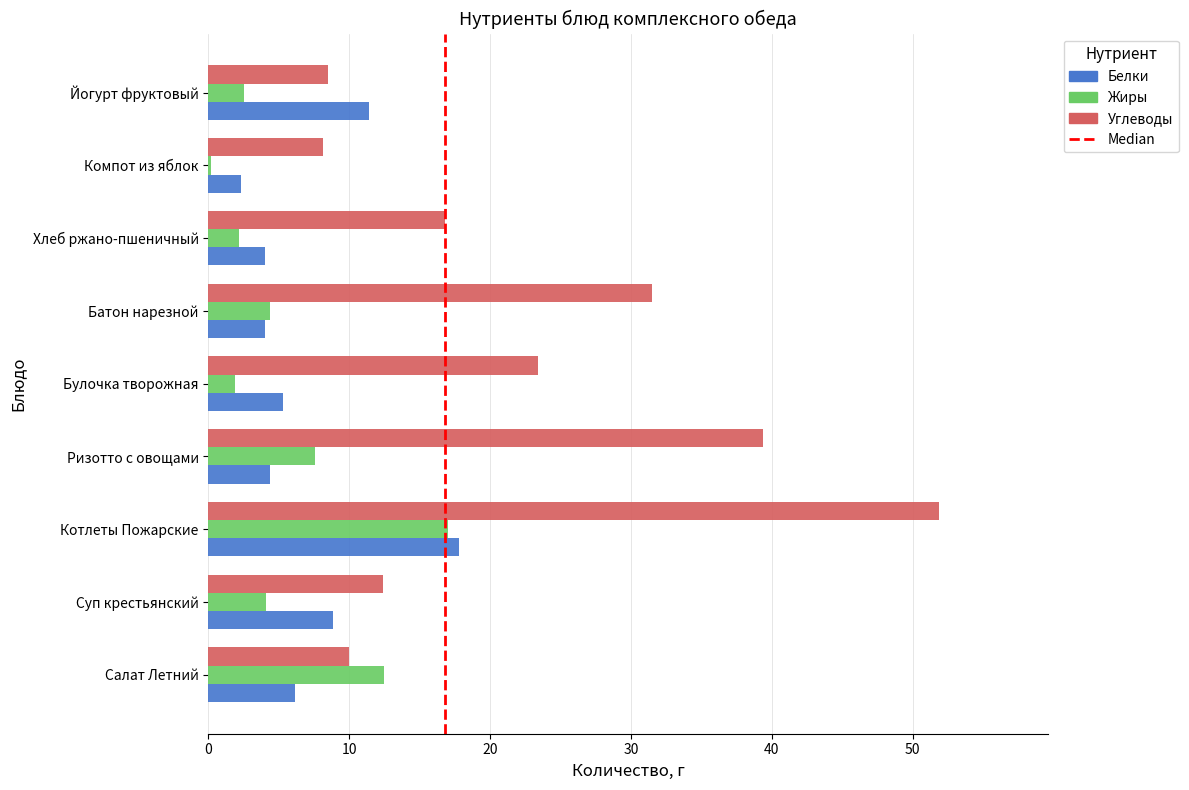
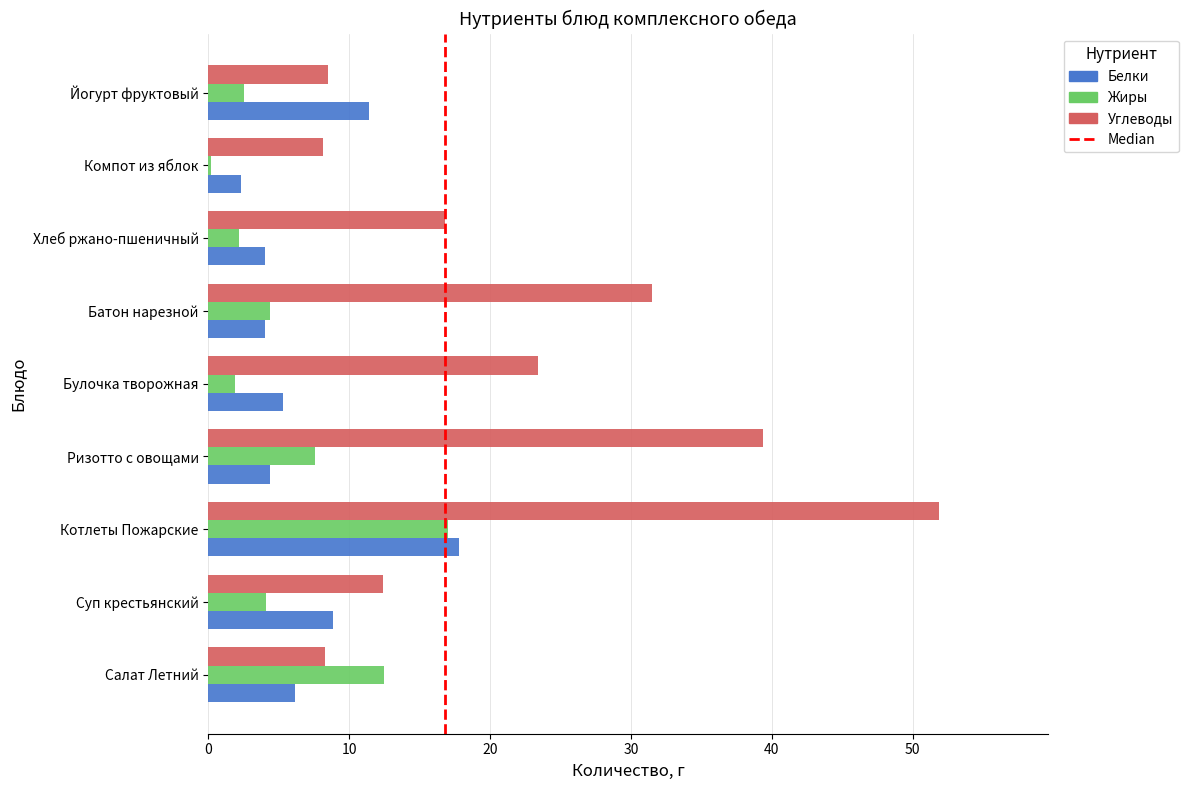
Углеводы, Салат Летний: 10.0 -> 8.3
